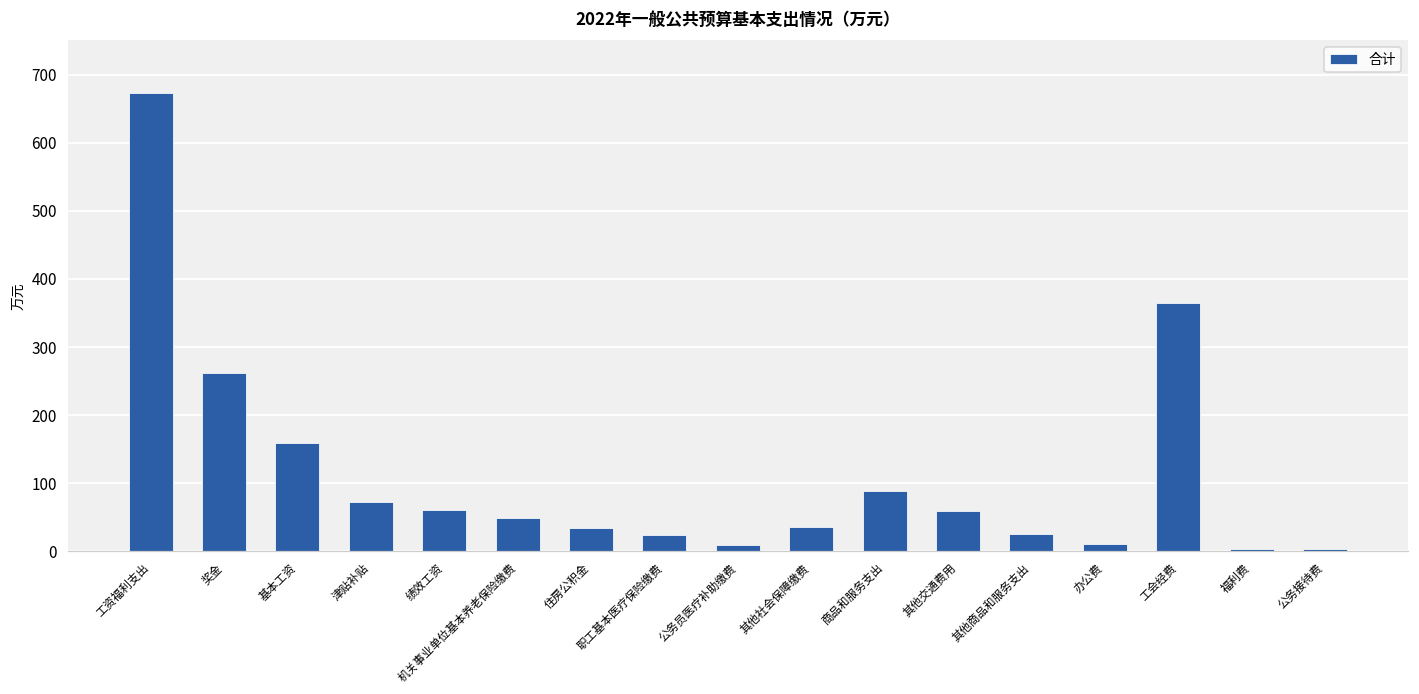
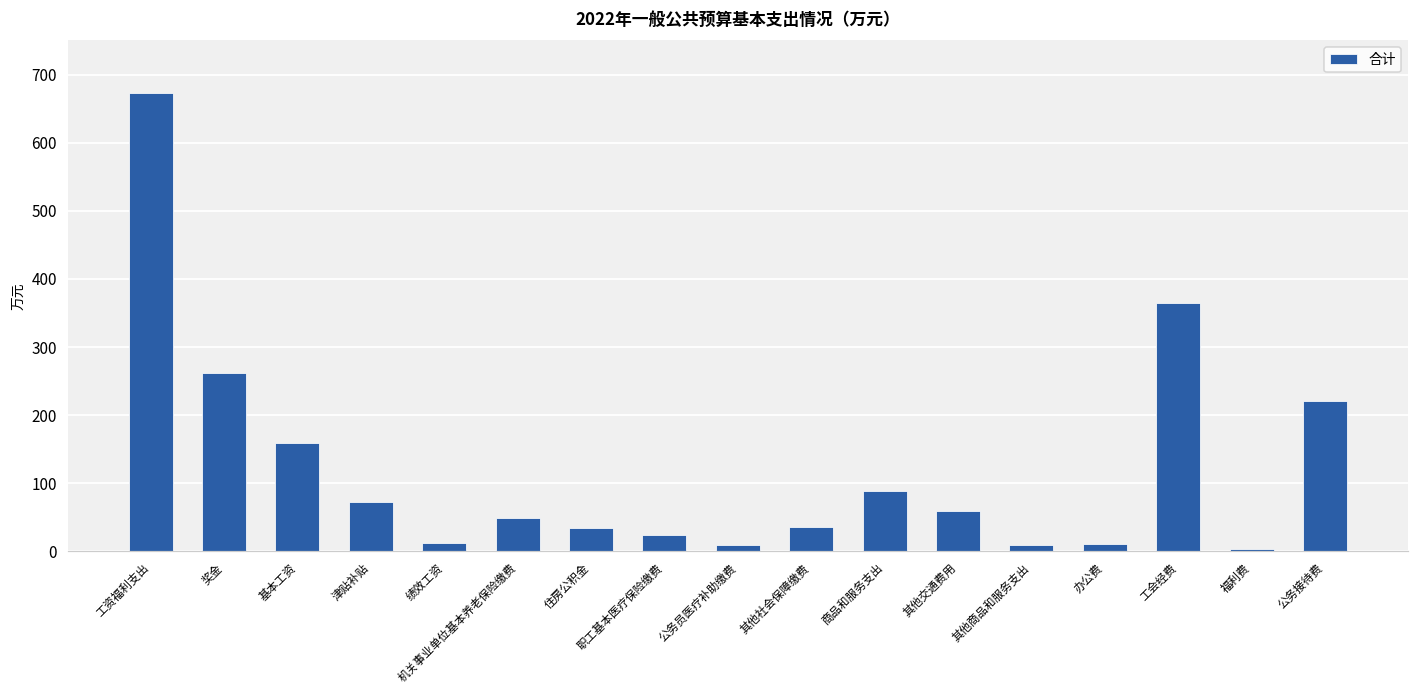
绩效工资: 60 -> 10
其他商品和服务支出: 30 -> 10
公务接待费: 0 -> 220
